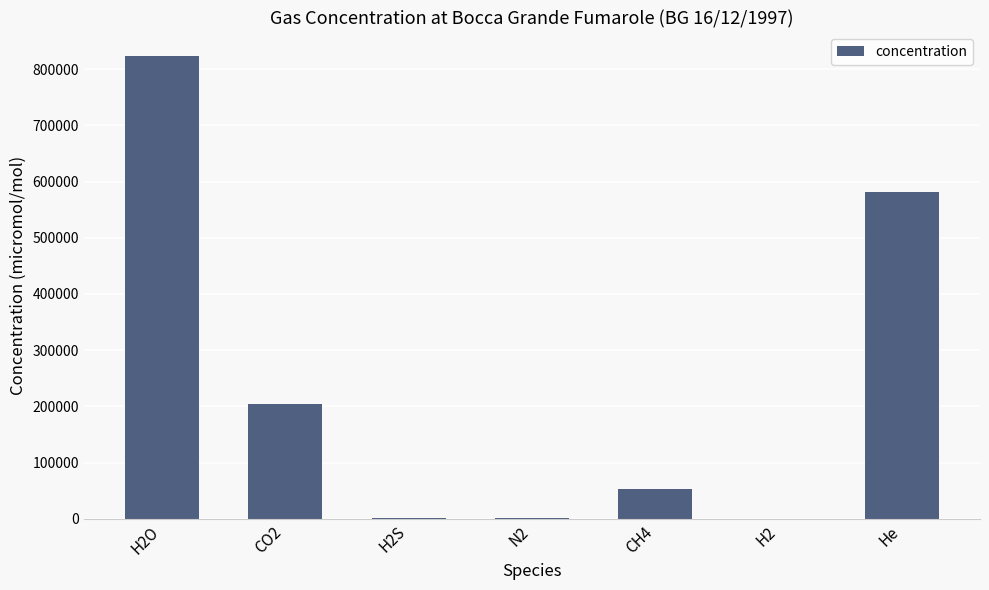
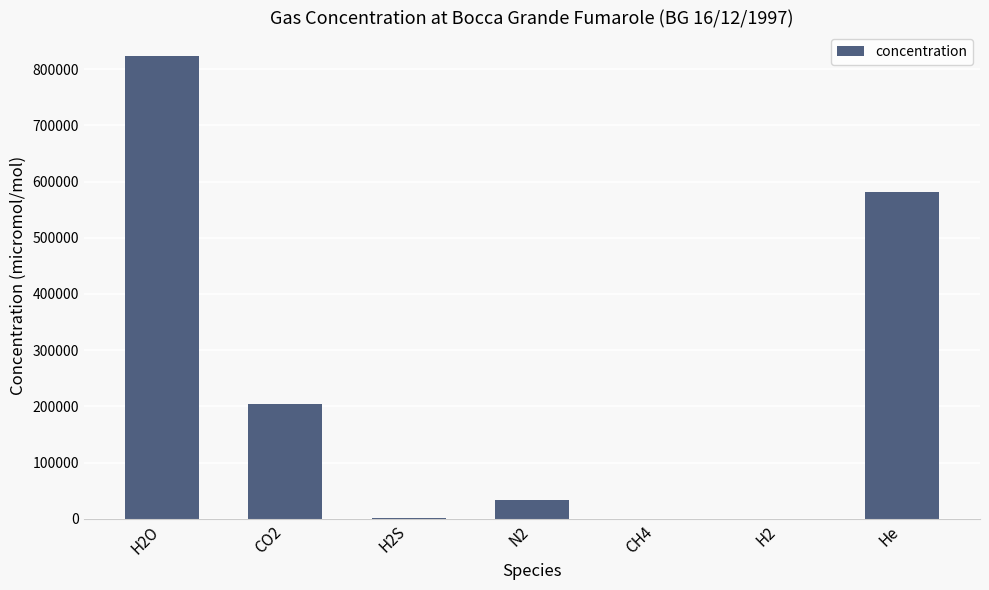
N2: 0 -> 30000
CH4: 50000 -> 0
